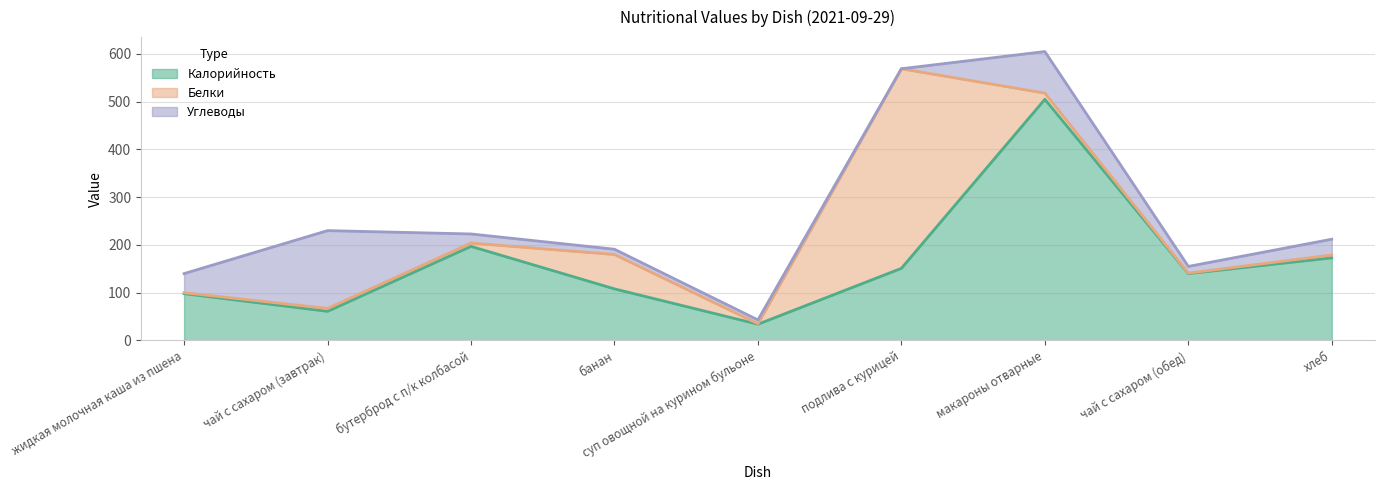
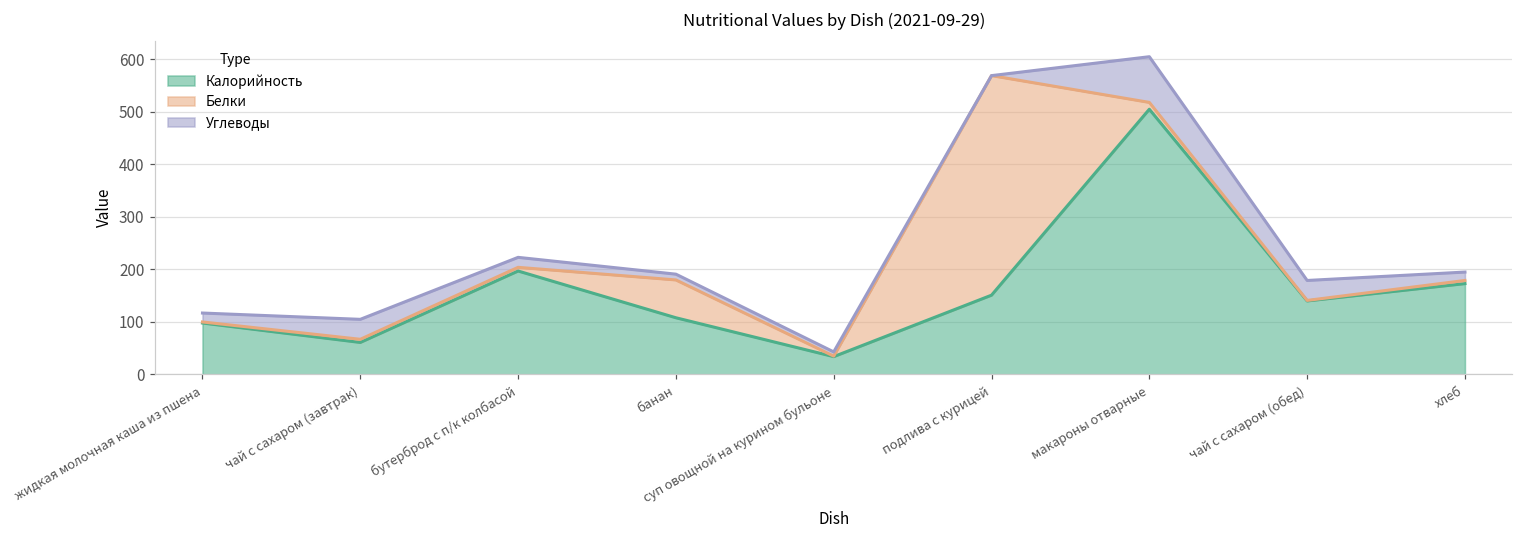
Углеводы, жидкая молочная каша из пшена: 40 -> 20
Углеводы, чай с сахаром (завтрак): 160 -> 40
Углеводы, чай с сахаром (обед): 10 -> 40
Углеводы, хлеб: 30 -> 20
